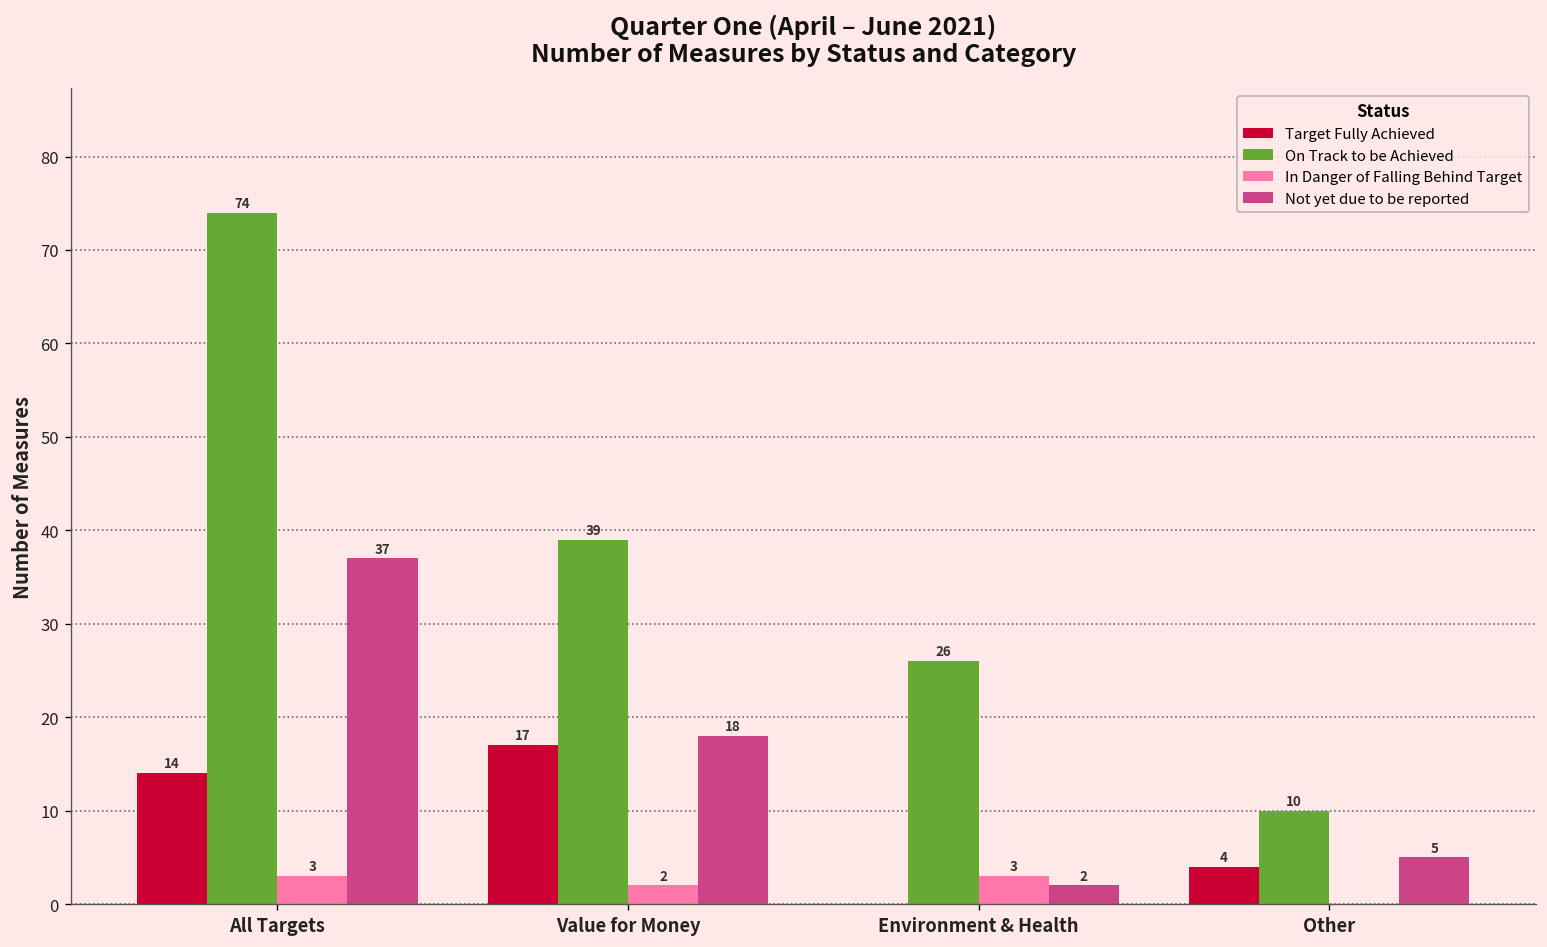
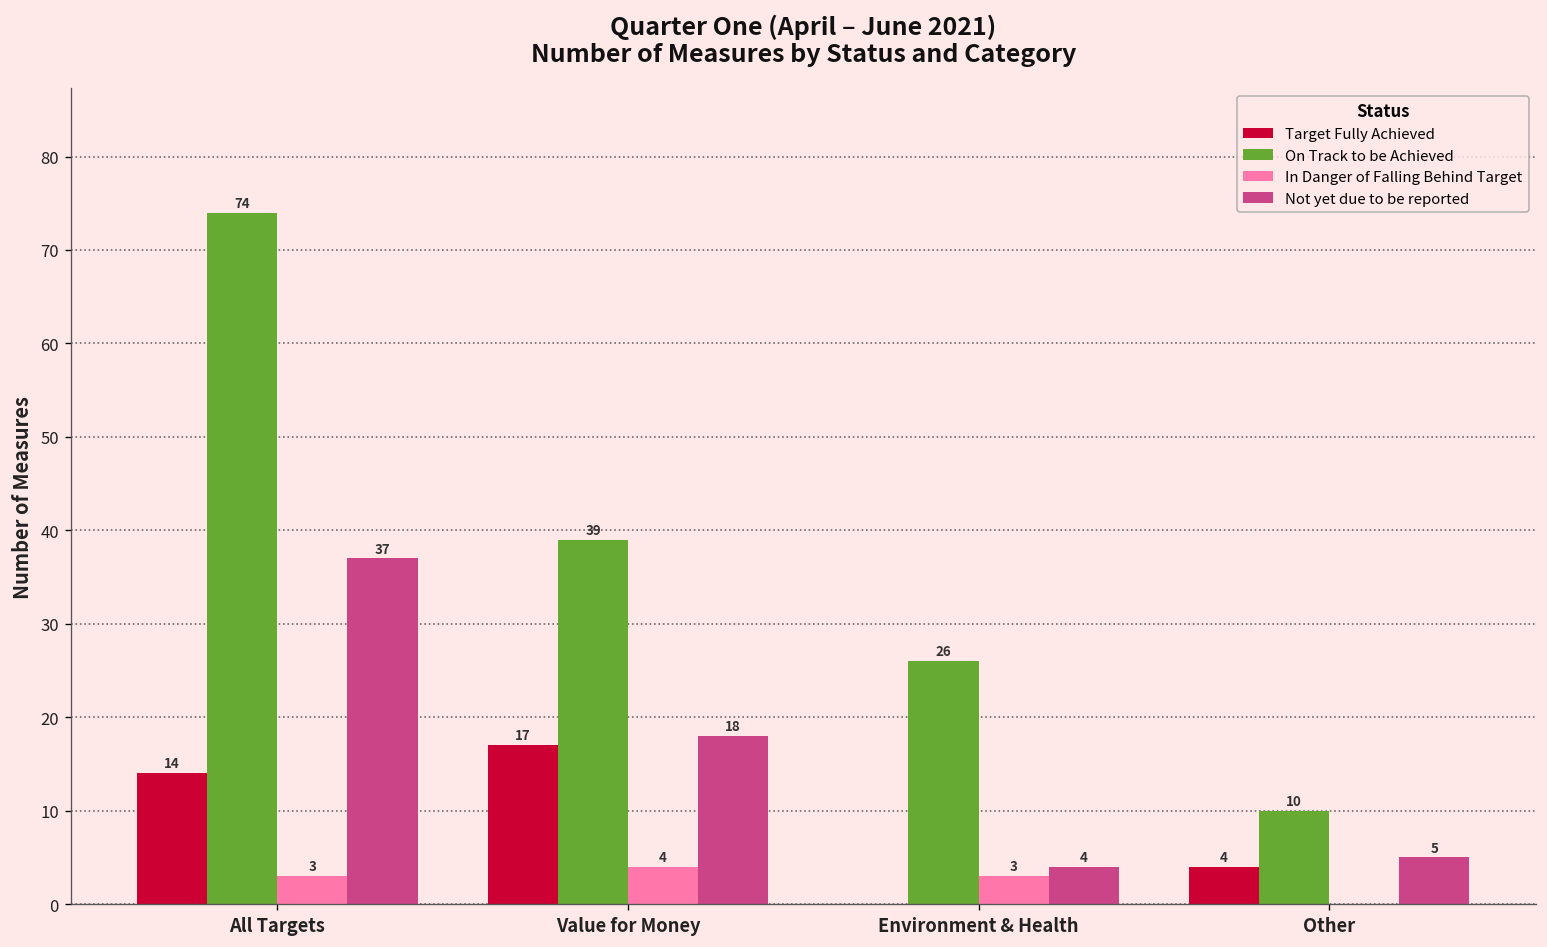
In Danger of Falling Behind Target, Value for Money: 2 -> 4
Not yet due to be reported, Environment & Health: 2 -> 4
